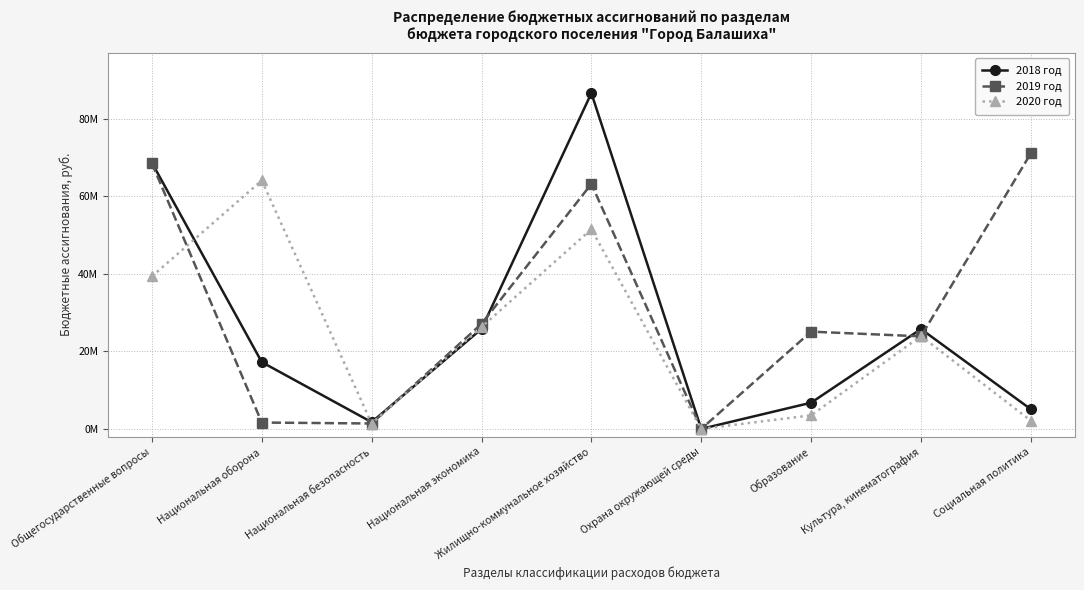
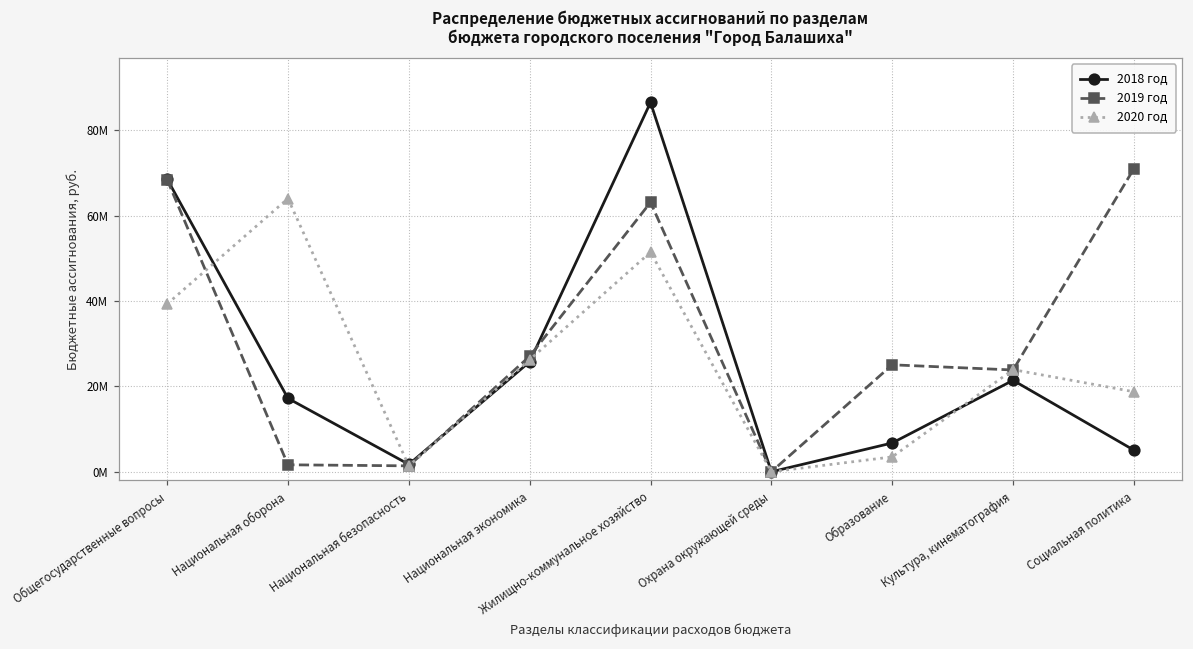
2018 год, Культура, кинематография: 26000000 -> 21000000
2020 год, Социальная политика: 2000000 -> 19000000
